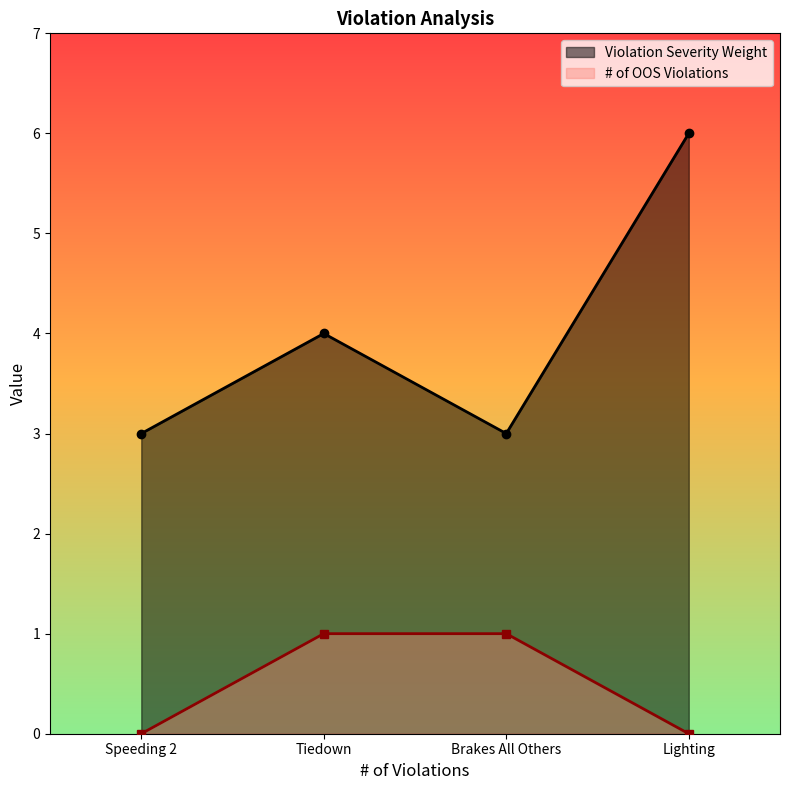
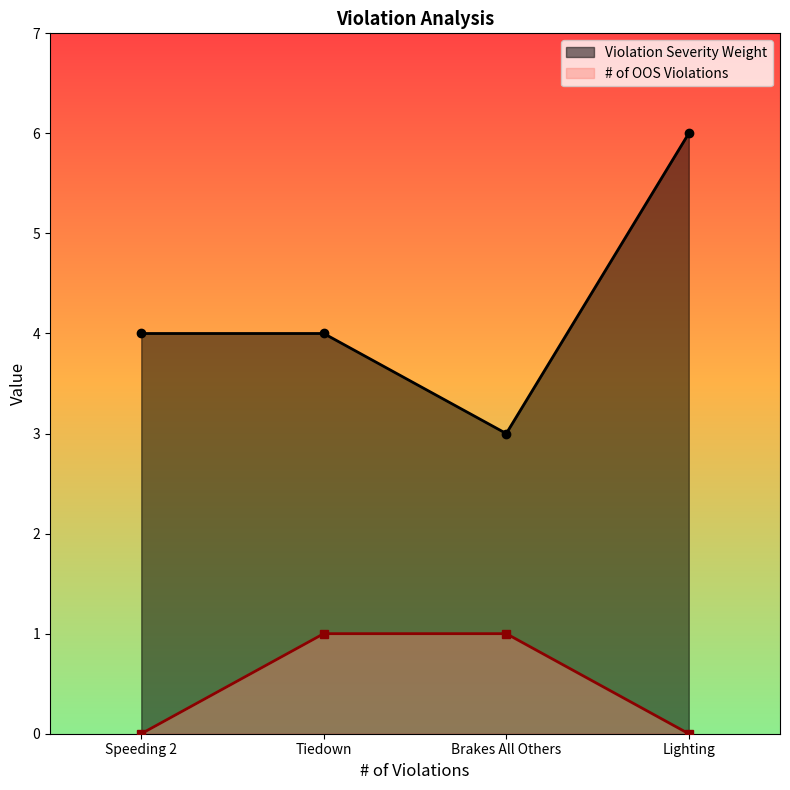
Violation Severity Weight, Speeding 2: 3 -> 4
